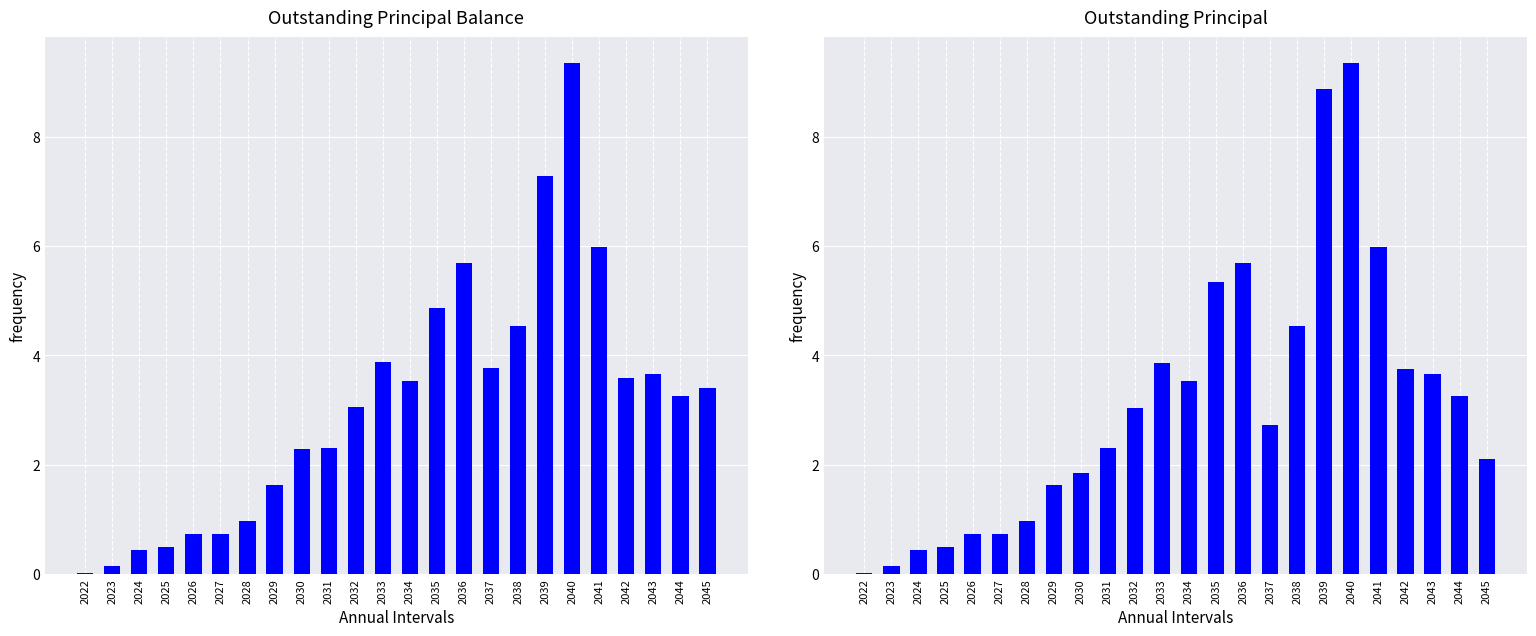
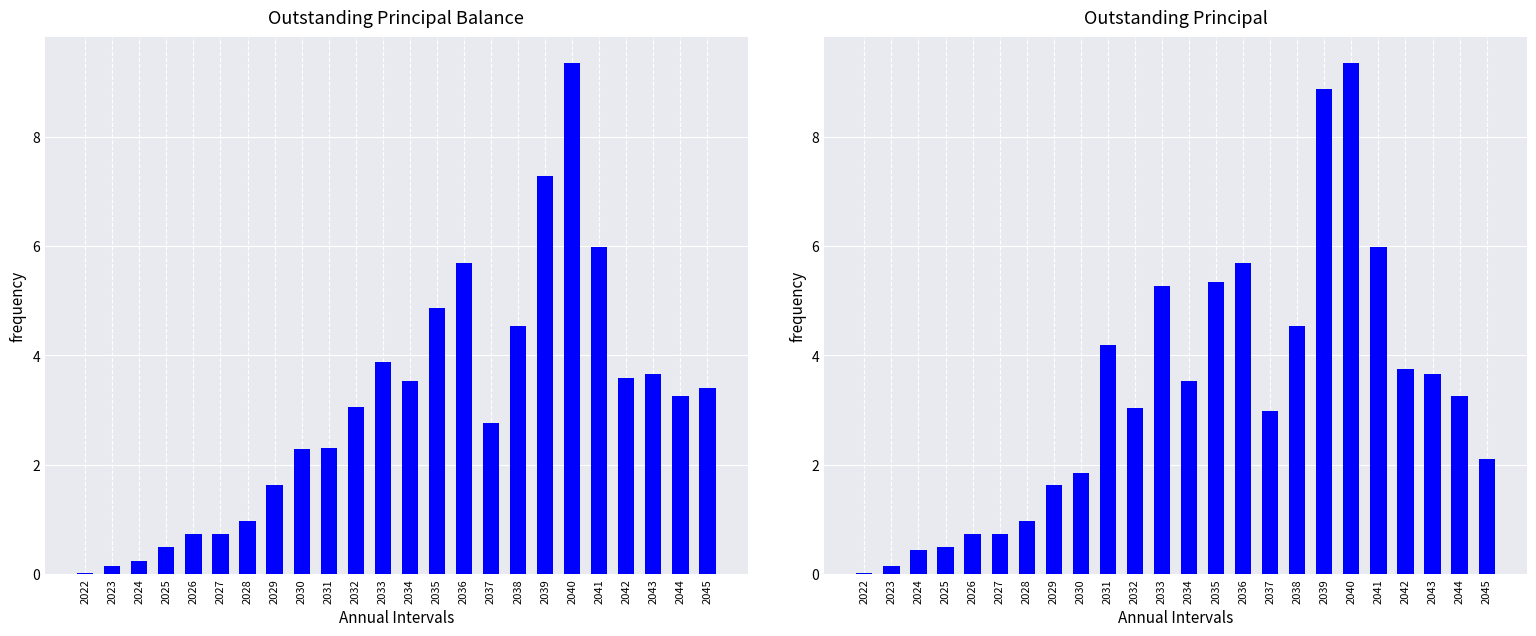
Outstanding Principal Balance, 2024: 0.4 -> 0.2
Outstanding Principal Balance, 2037: 3.8 -> 2.8
Outstanding Principal, 2031: 2.3 -> 4.2
Outstanding Principal, 2033: 3.9 -> 5.3
Outstanding Principal, 2037: 2.7 -> 3.0
